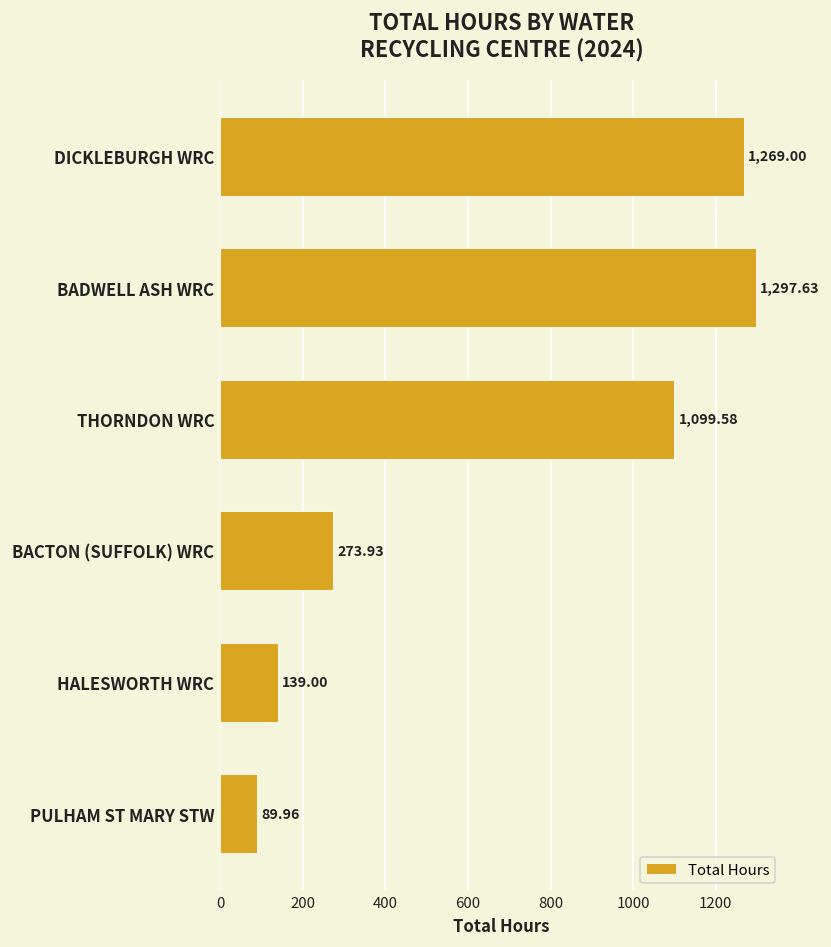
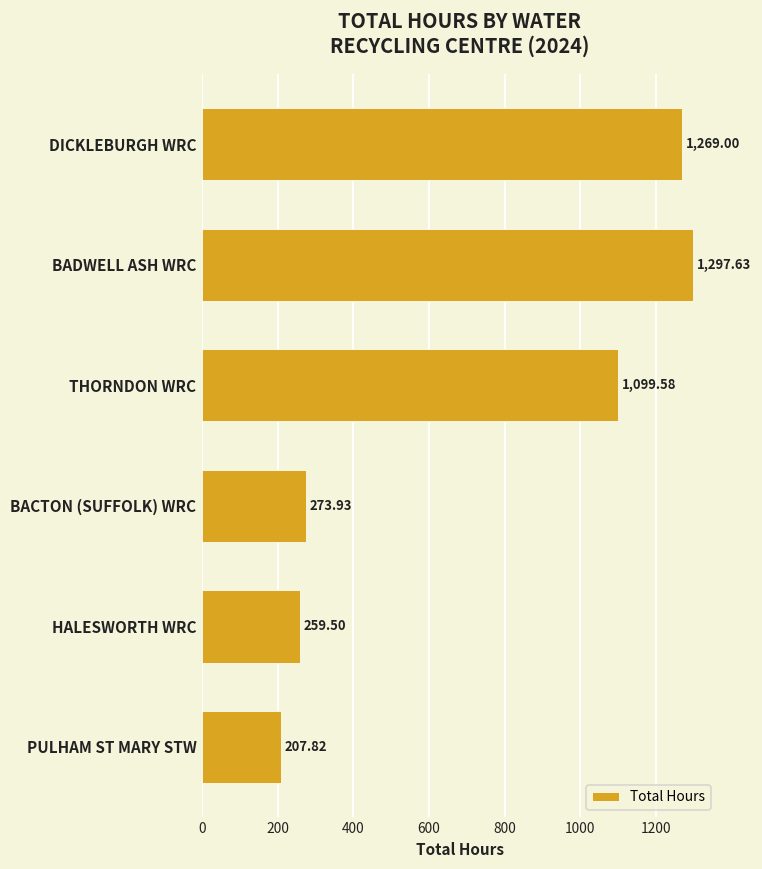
HALESWORTH WRC: 139.00 -> 259.50
PULHAM ST MARY STW: 89.96 -> 207.82
